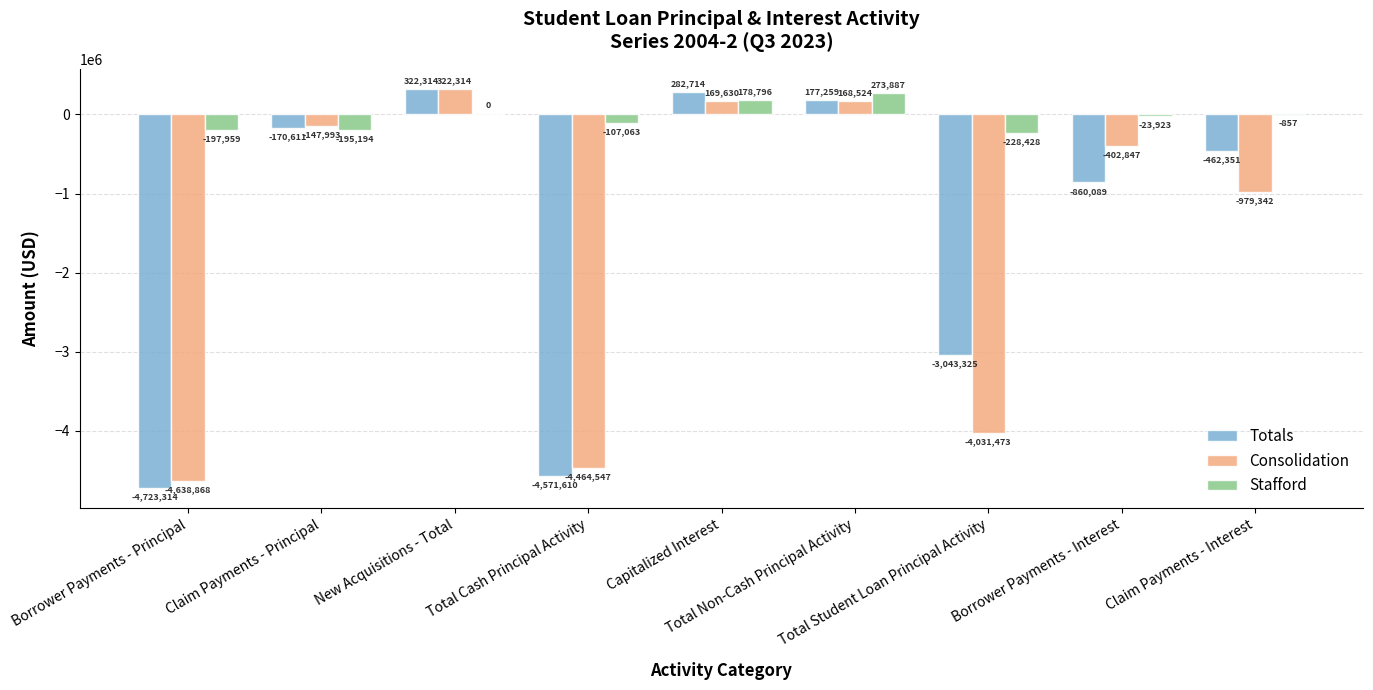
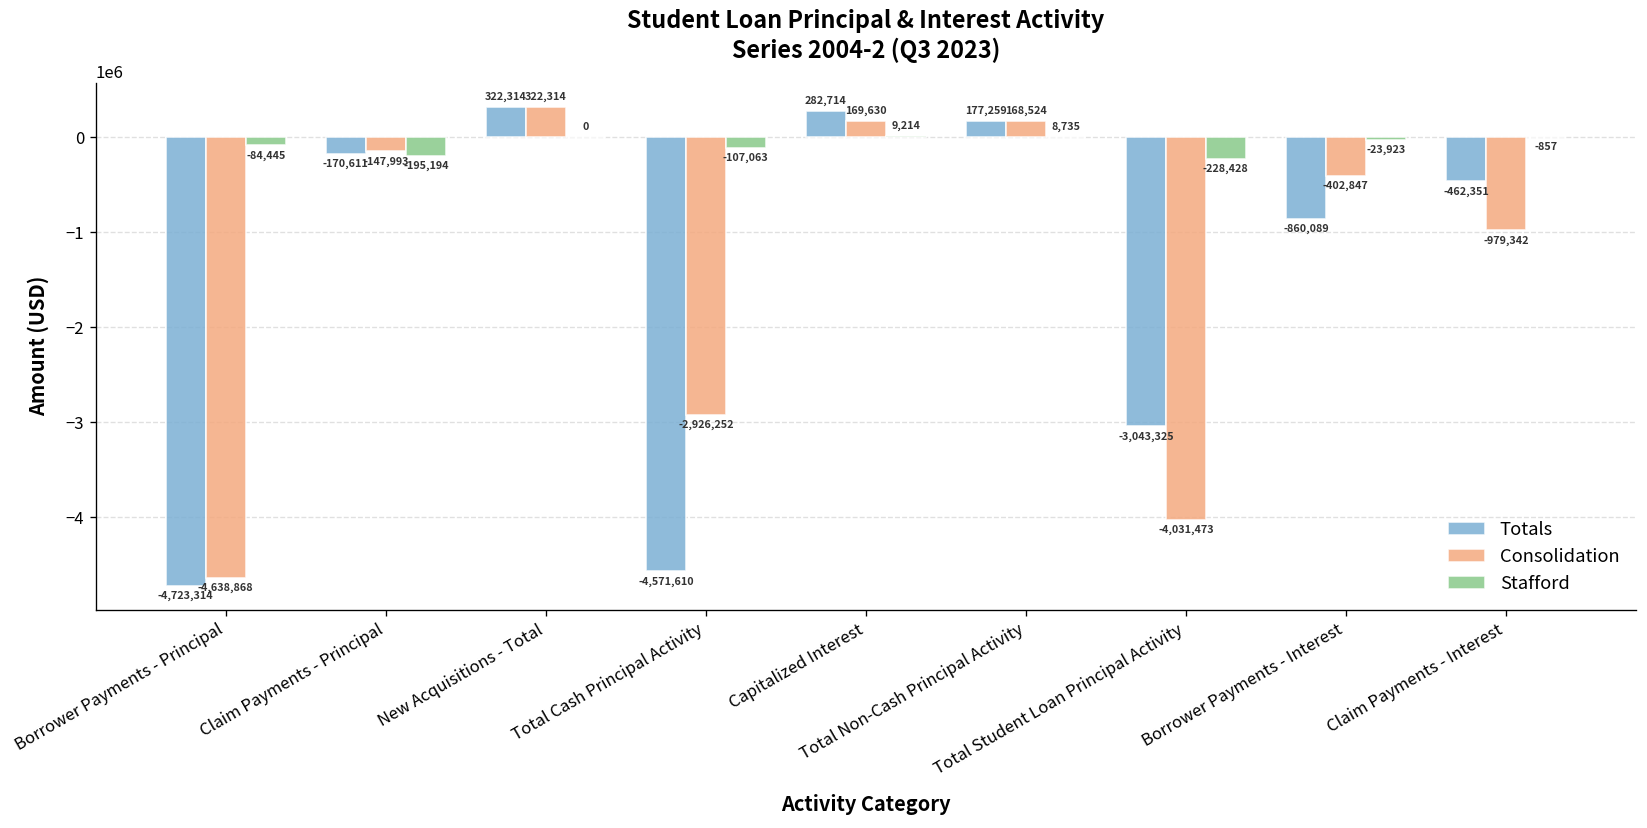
Stafford, Borrower Payments - Principal: -197,959 -> -84,445
Consolidation, Total Cash Principal Activity: -4,464,547 -> -2,926,252
Stafford, Capitalized Interest: 178,796 -> 9,214
Stafford, Total Non-Cash Principal Activity: 273,887 -> 8,735
